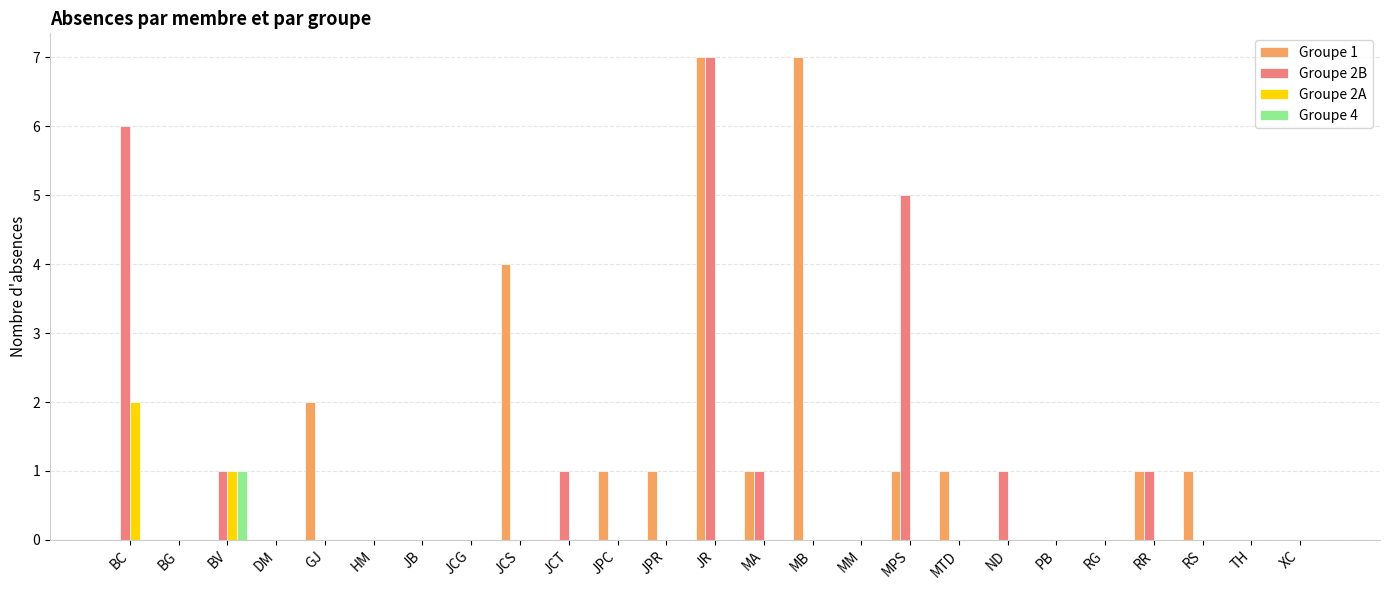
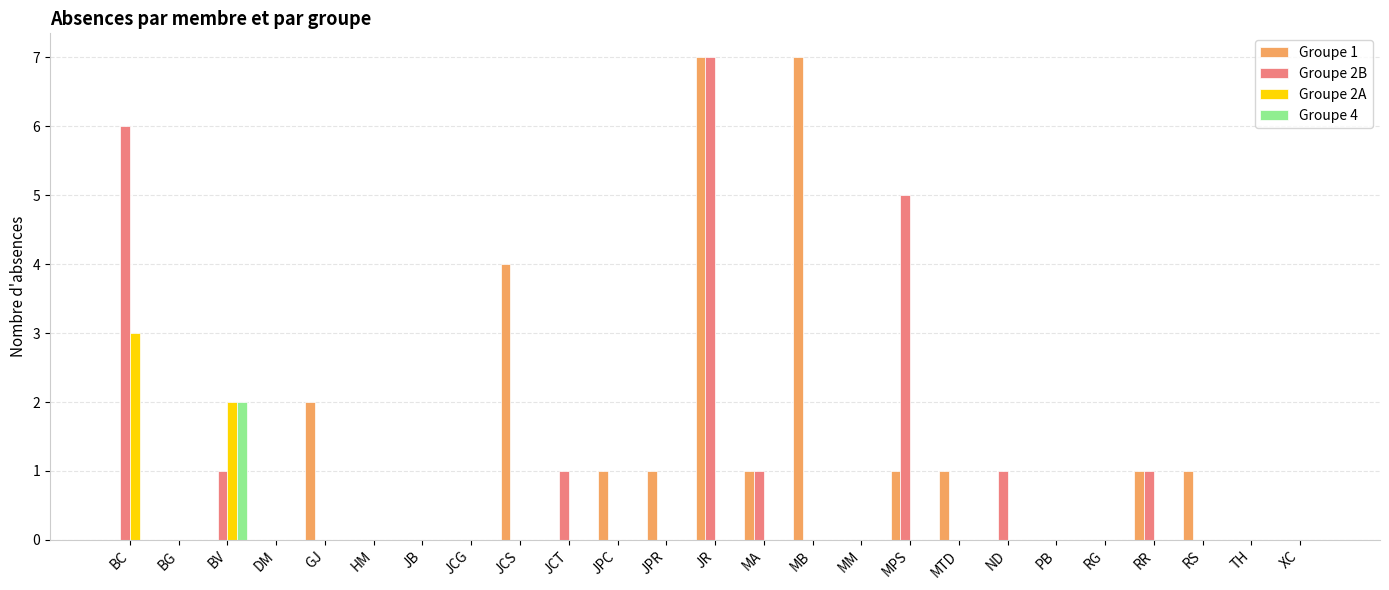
Groupe 2A, BC: 2 -> 3
Groupe 2A, BV: 1 -> 2
Groupe 4, BV: 1 -> 2
